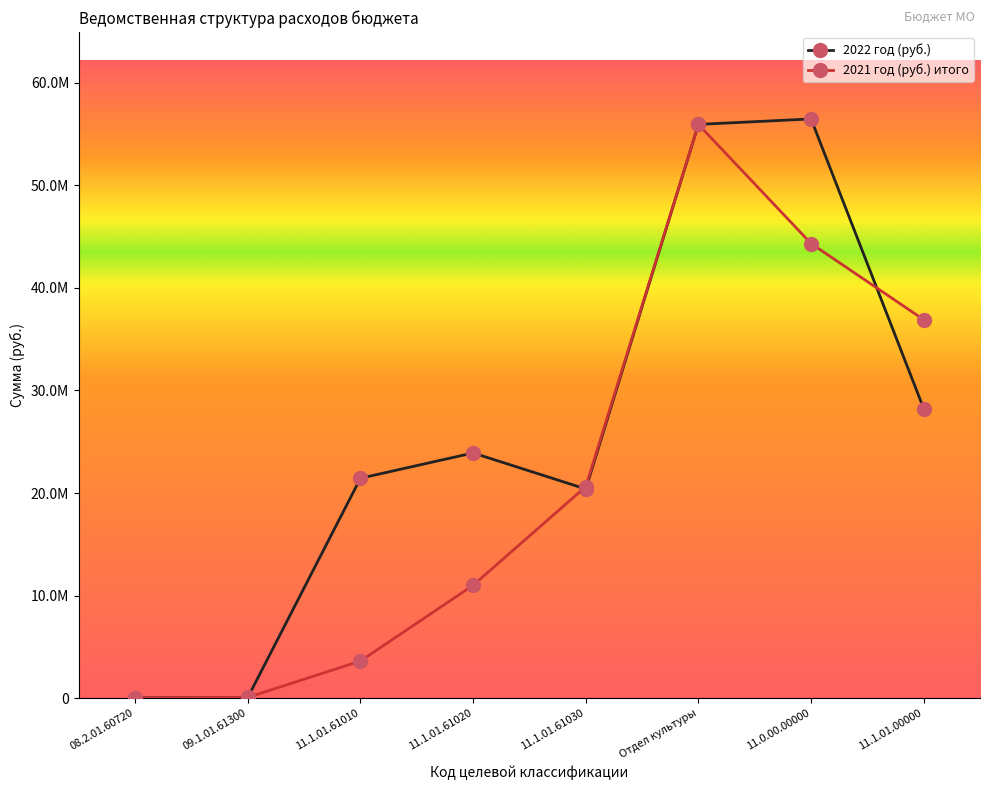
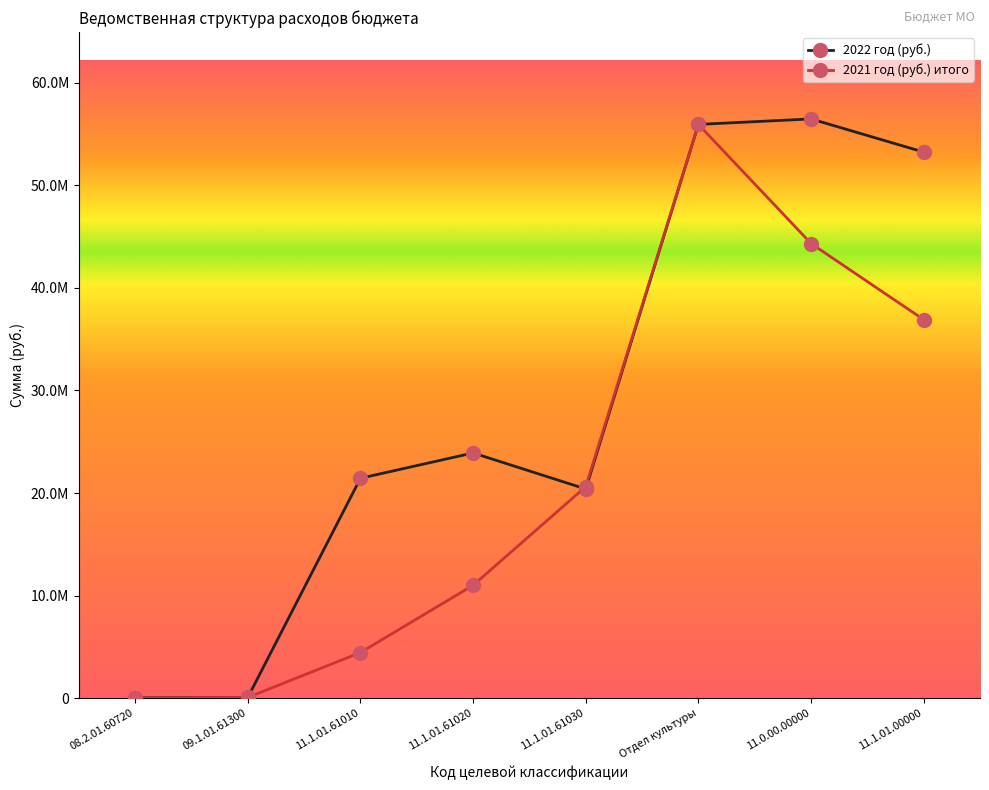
2021 год (руб.) итого, 11.1.01.61010: 3600000 -> 4400000
2022 год (руб.), 11.1.01.00000: 28200000 -> 53300000
